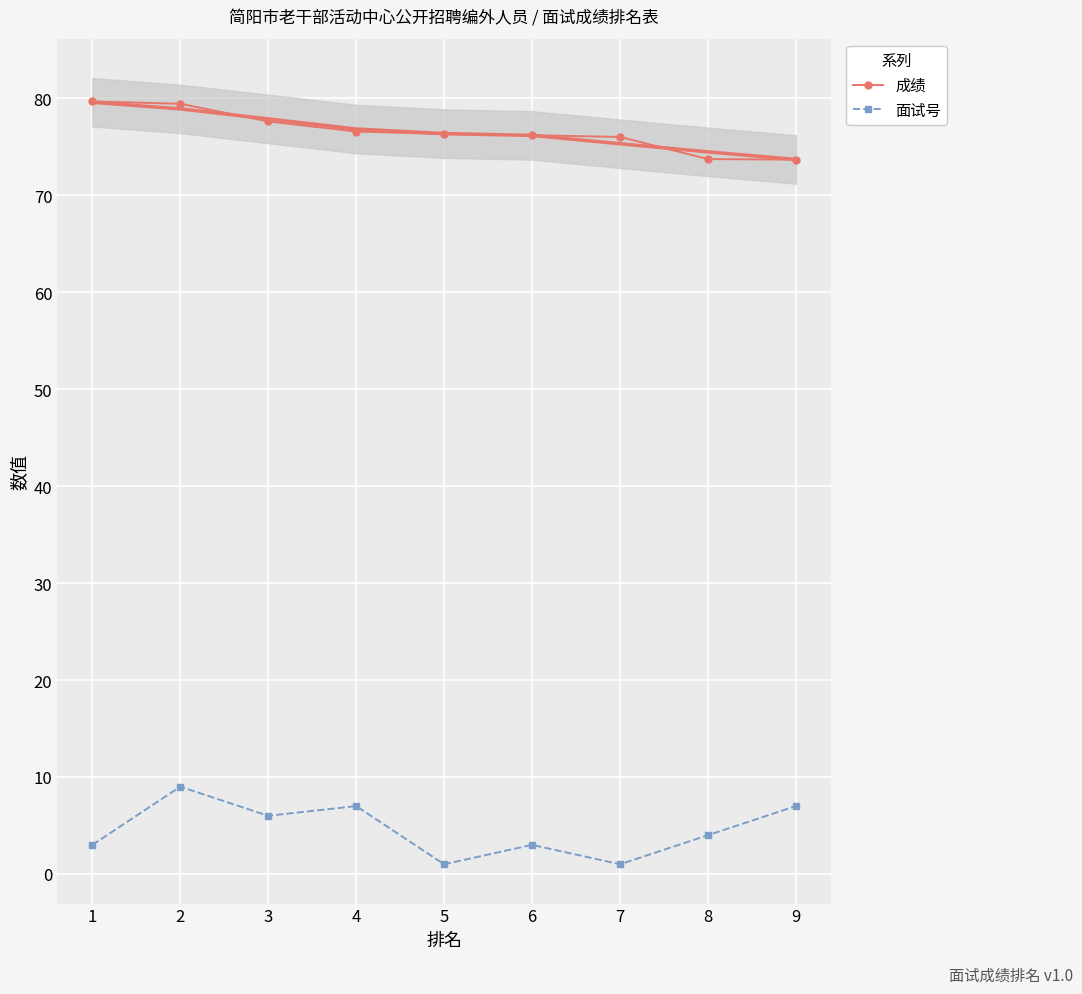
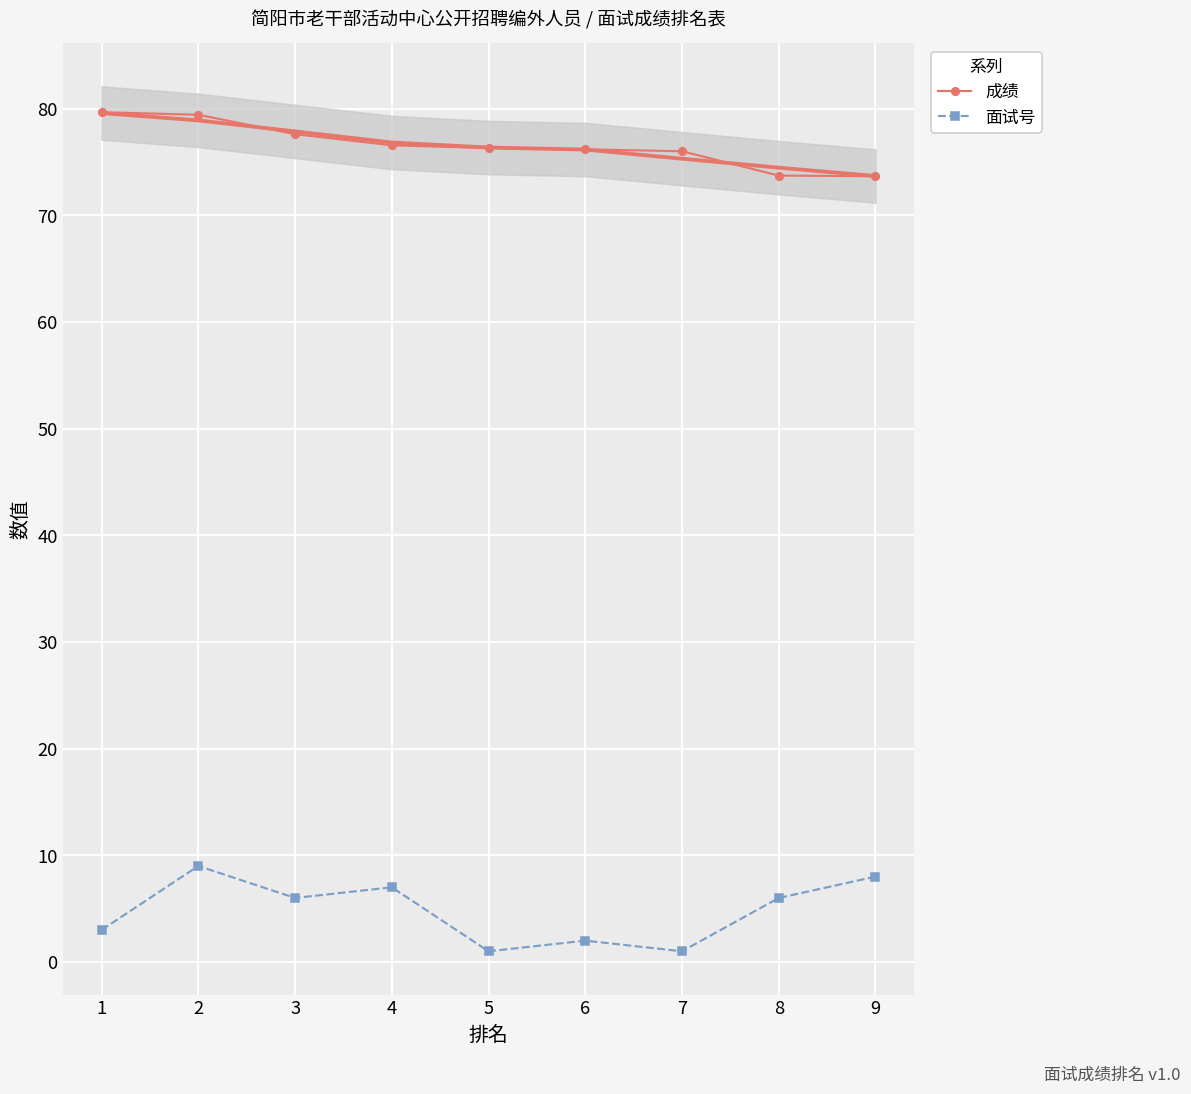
面试号, 6: 3 -> 2
面试号, 8: 4 -> 6
面试号, 9: 7 -> 8
